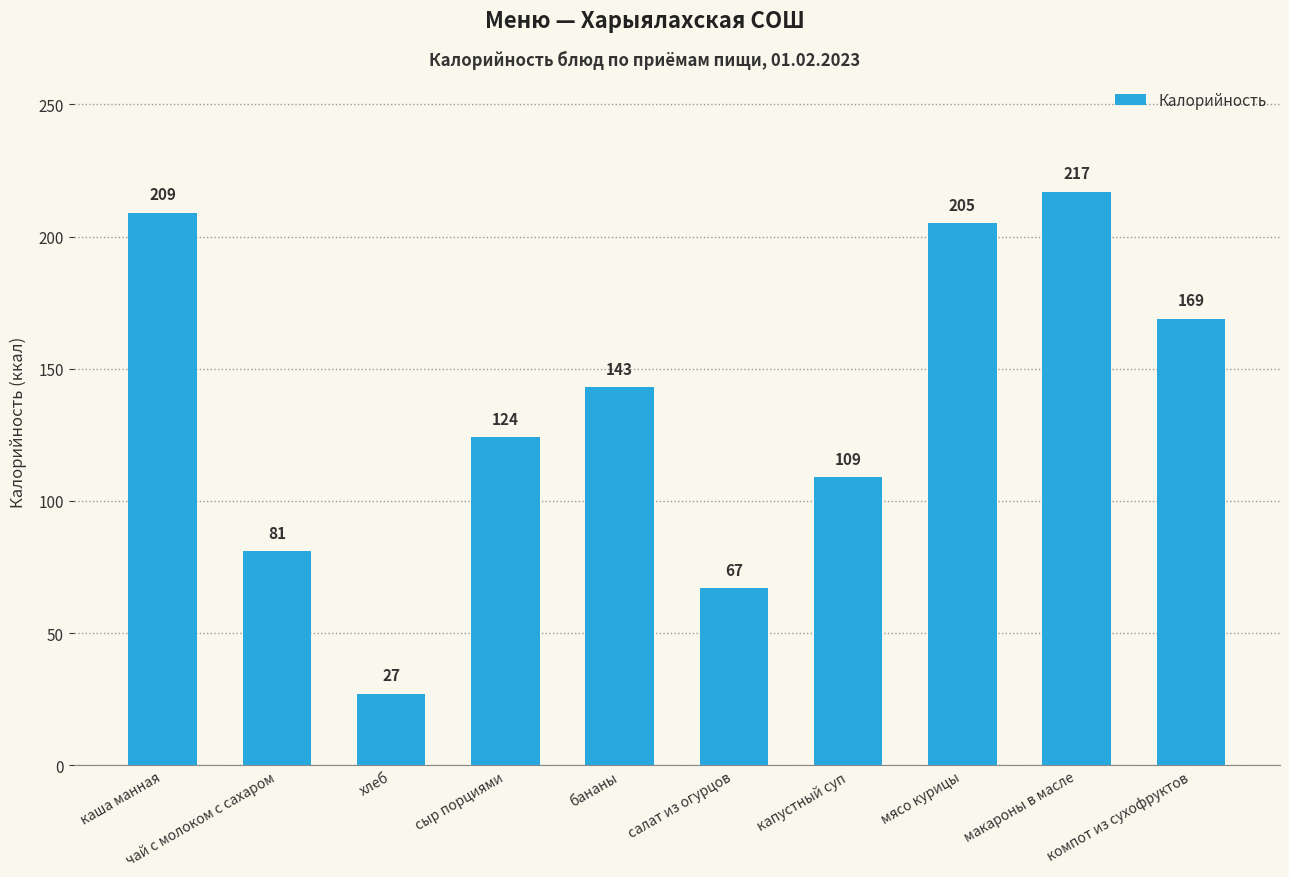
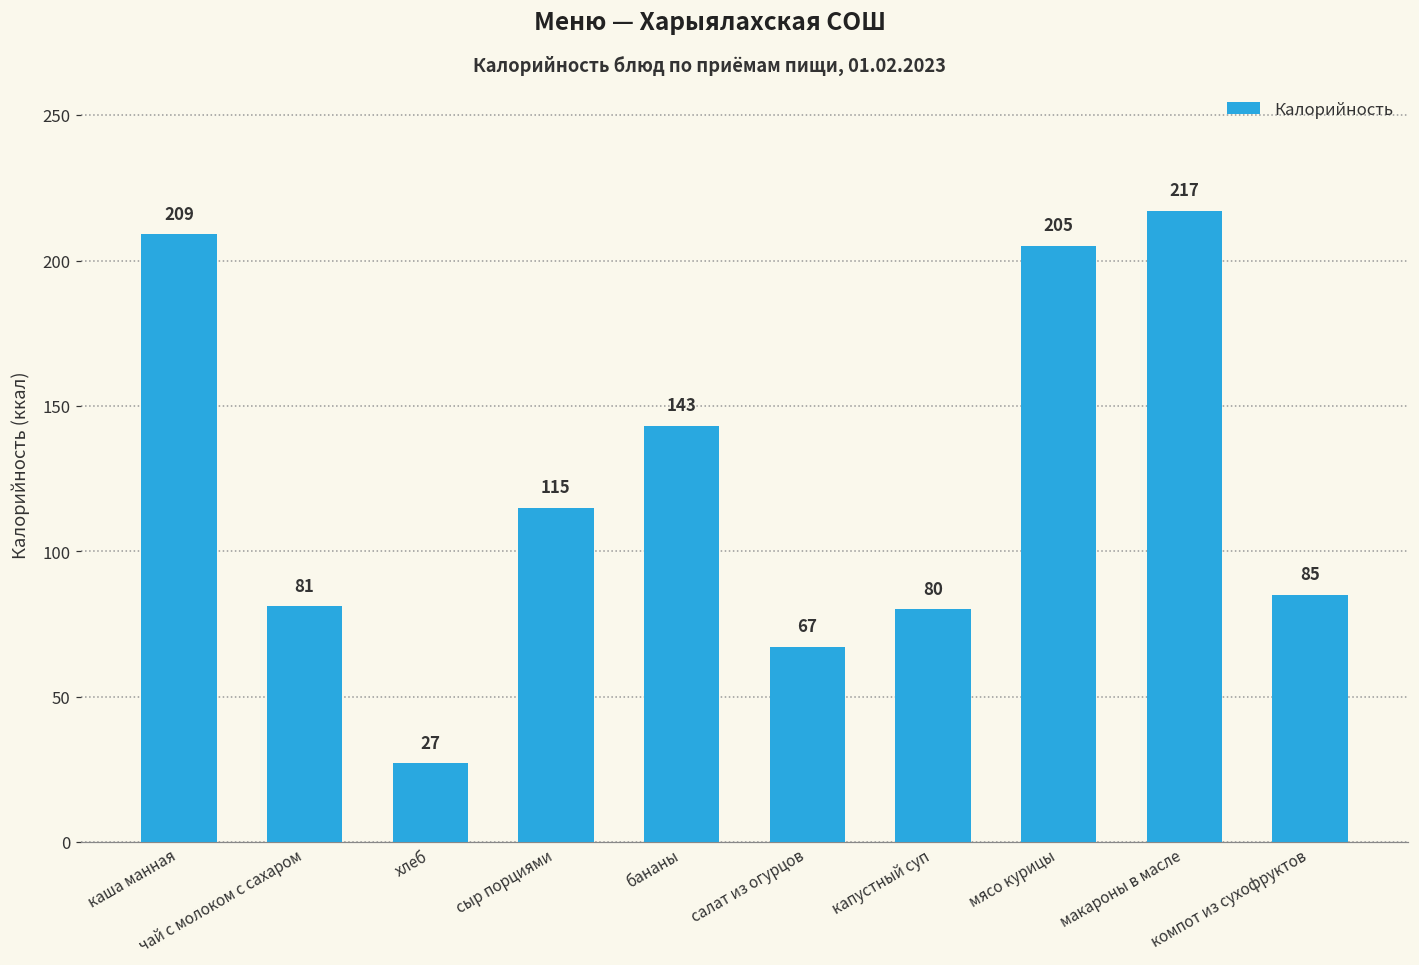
сыр порциями: 124 -> 115
капустный суп: 109 -> 80
компот из сухофруктов: 169 -> 85
